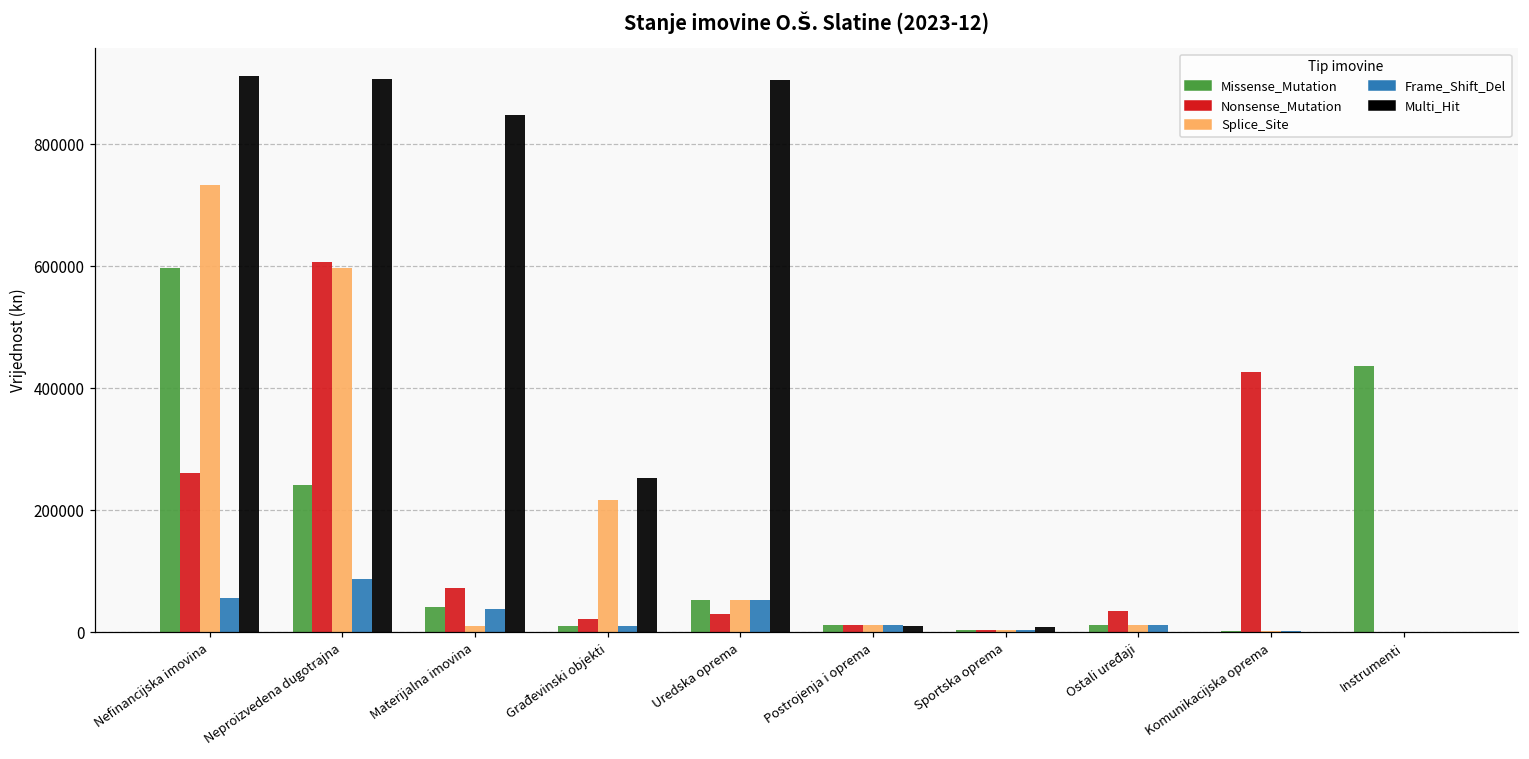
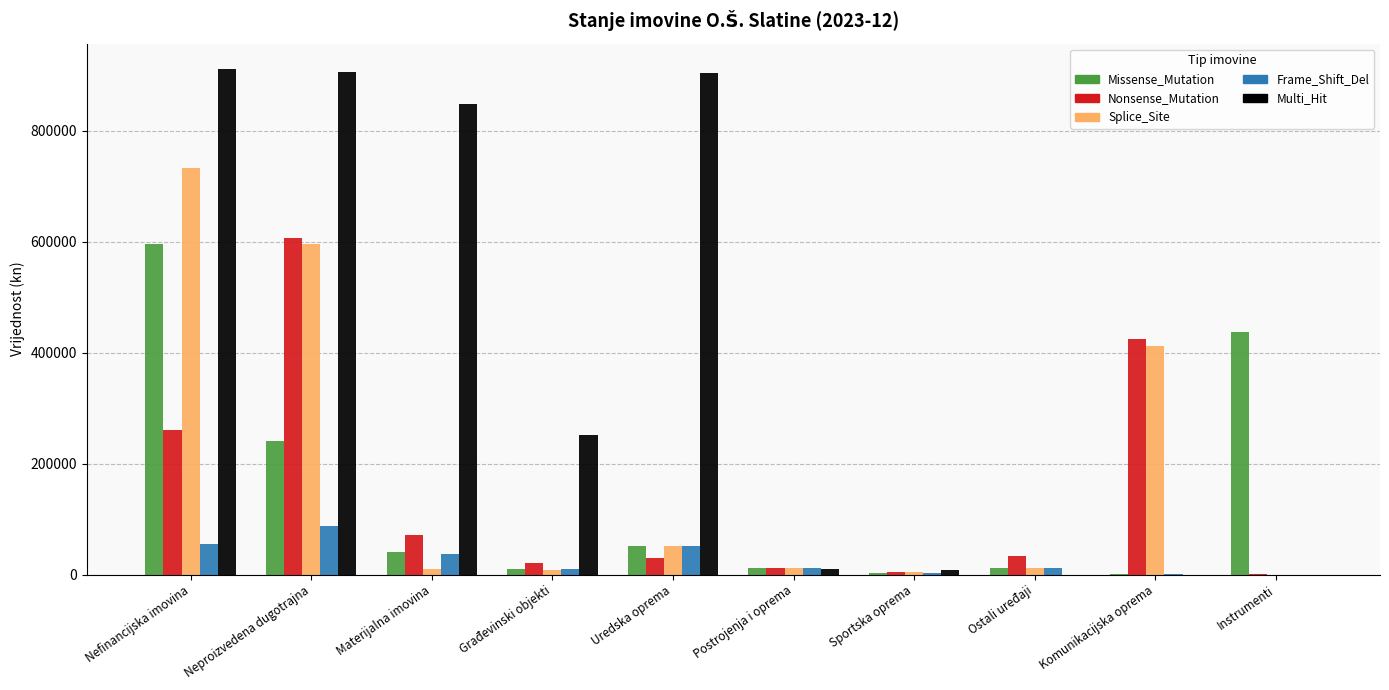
Splice_Site, Građevinski objekti: 220000 -> 10000
Splice_Site, Komunikacijska oprema: 0 -> 410000
